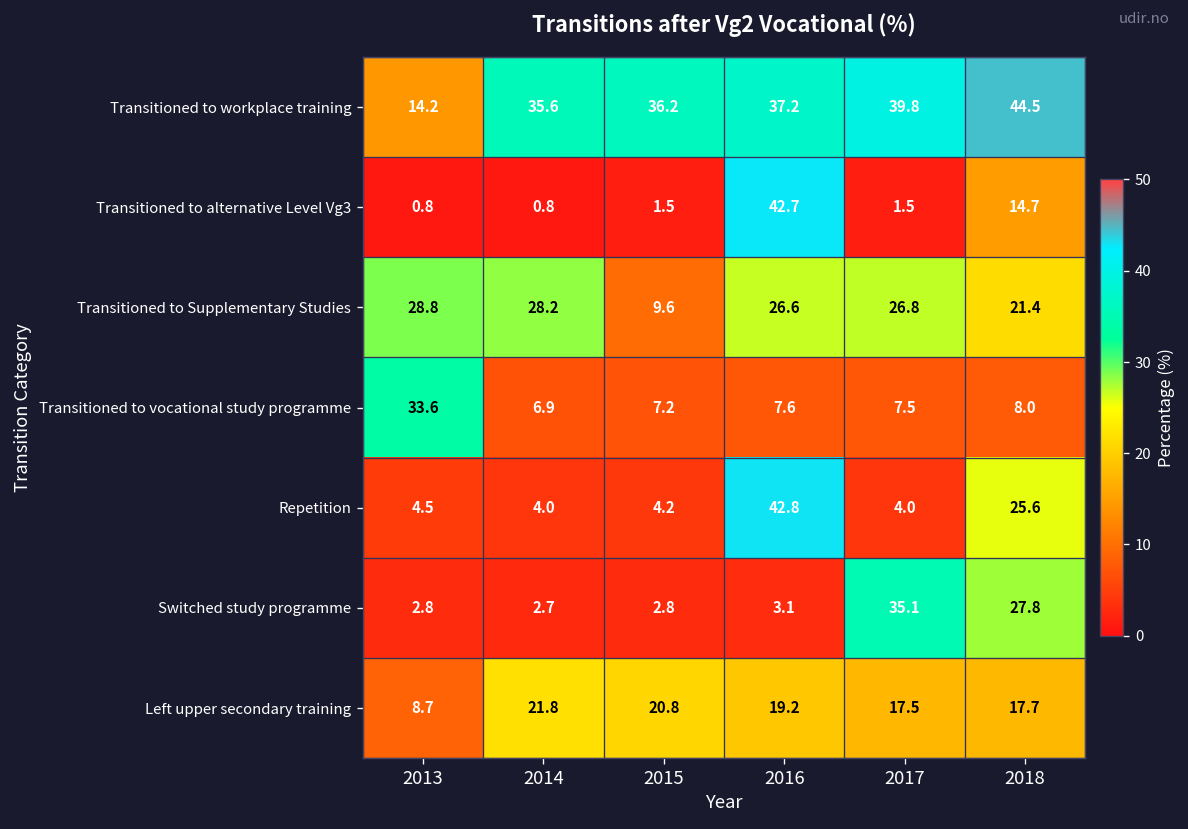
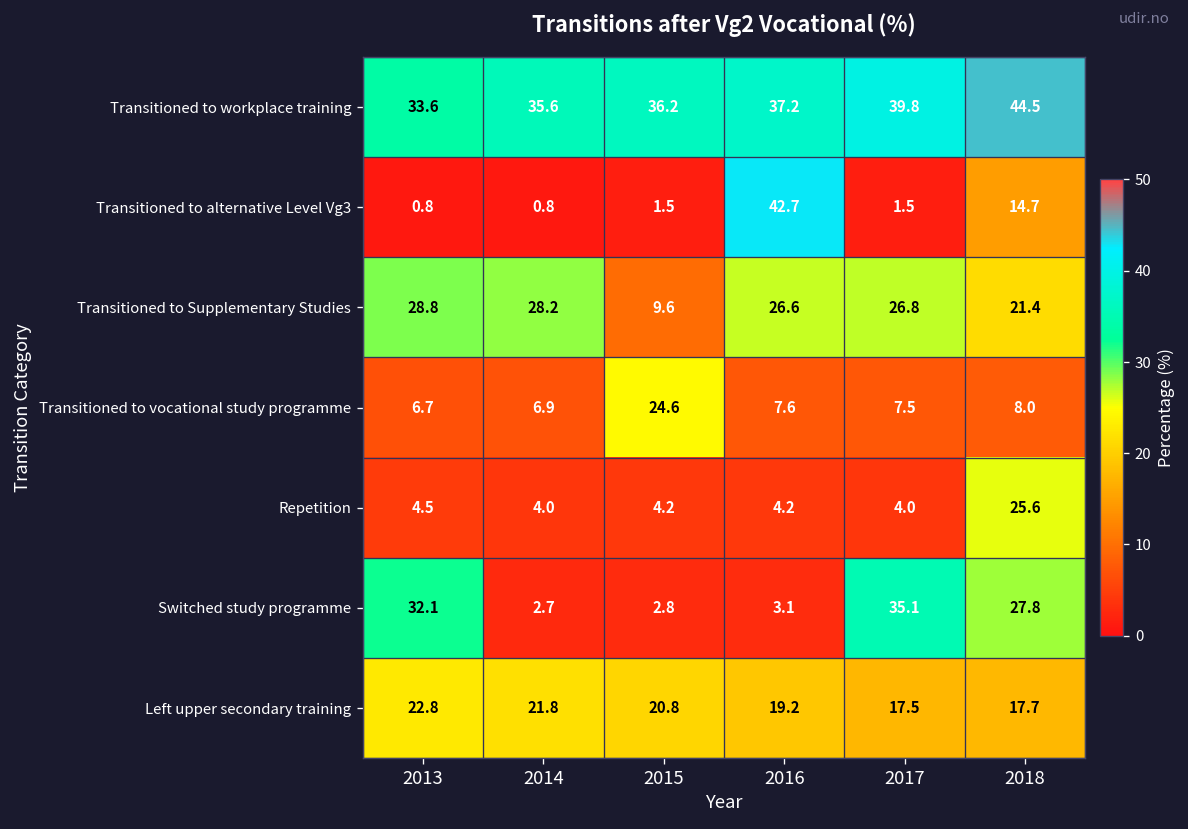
Transitioned to workplace training, 2013: 14.2 -> 33.6
Transitioned to vocational study programme, 2013: 33.6 -> 6.7
Transitioned to vocational study programme, 2015: 7.2 -> 24.6
Repetition, 2016: 42.8 -> 4.2
Switched study programme, 2013: 2.8 -> 32.1
Left upper secondary training, 2013: 8.7 -> 22.8
